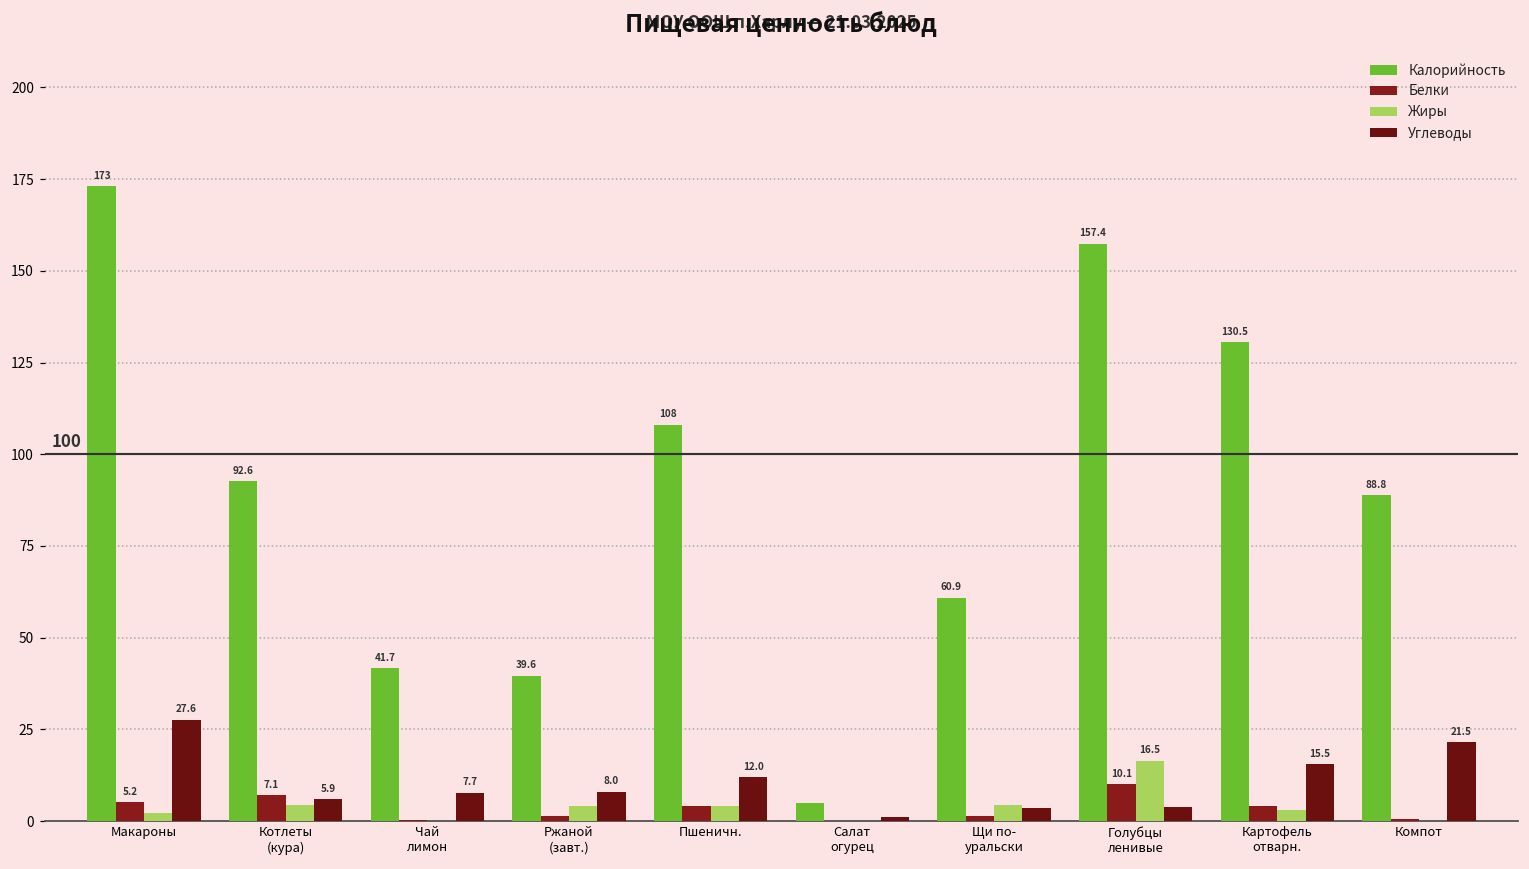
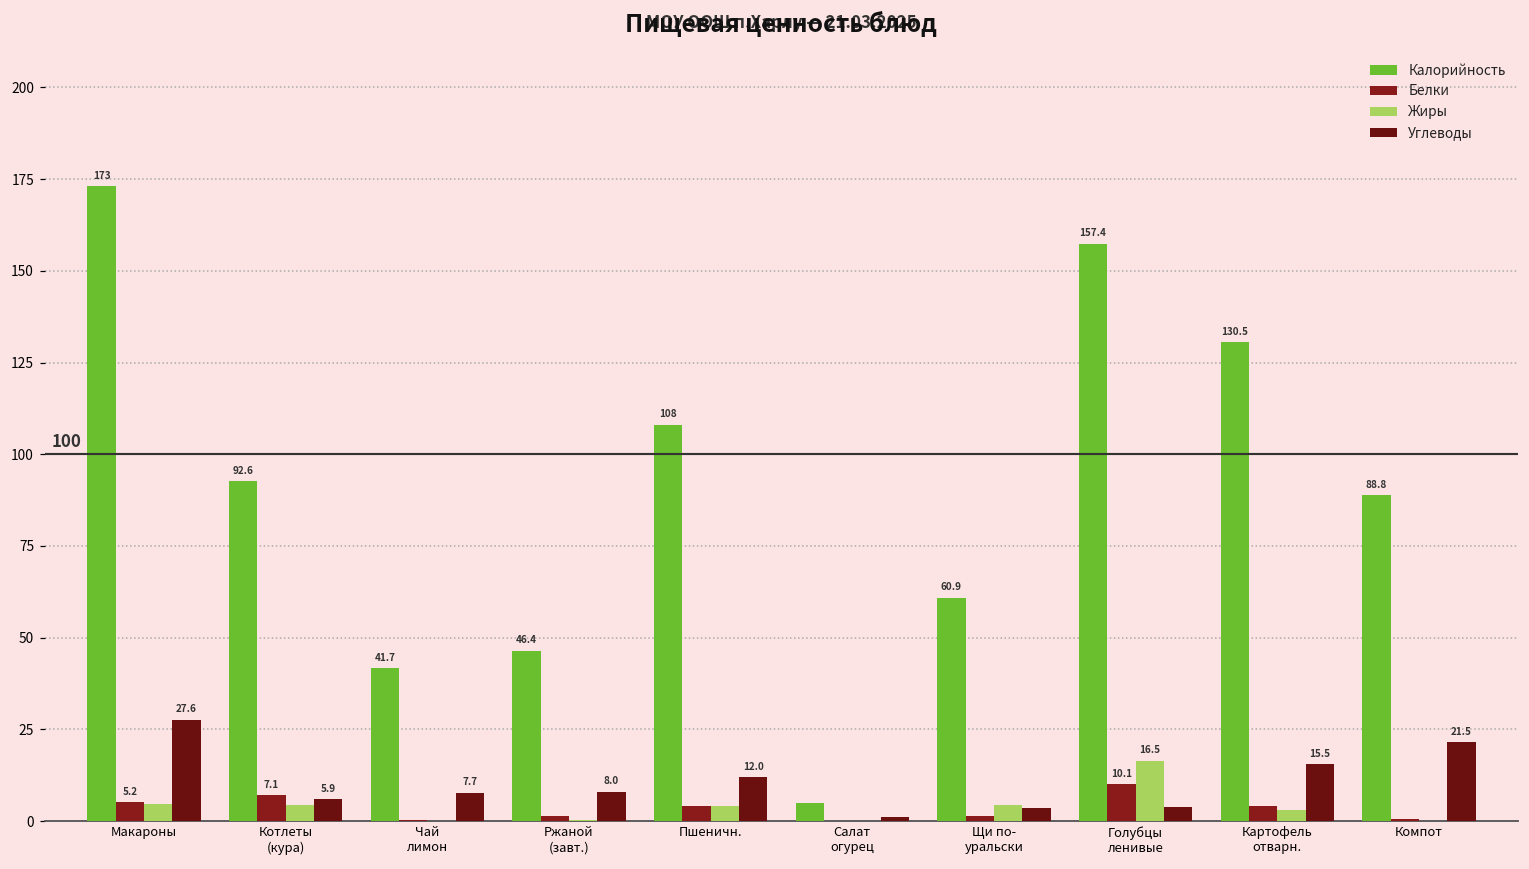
Жиры, Макароны: 2 -> 5
Калорийность, Ржаной (завт.): 39.6 -> 46.4
Жиры, Ржаной (завт.): 4 -> 0
